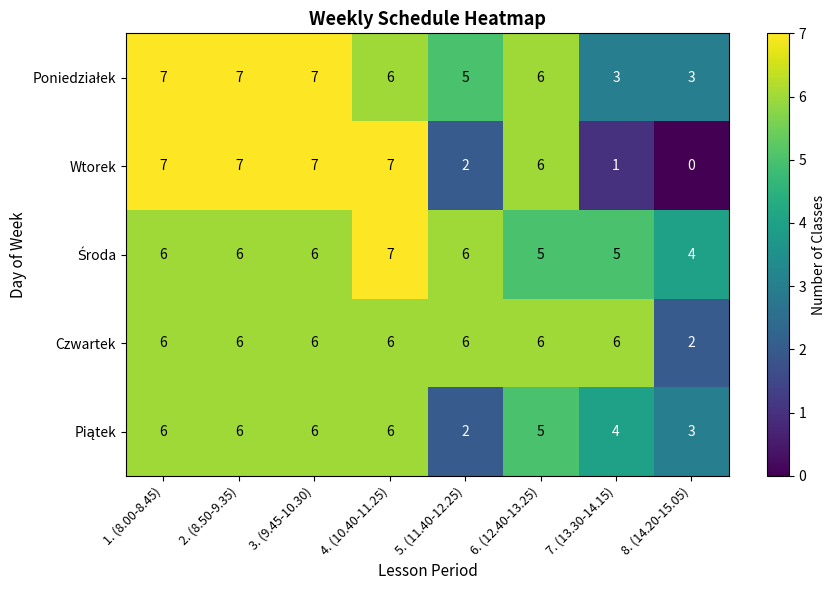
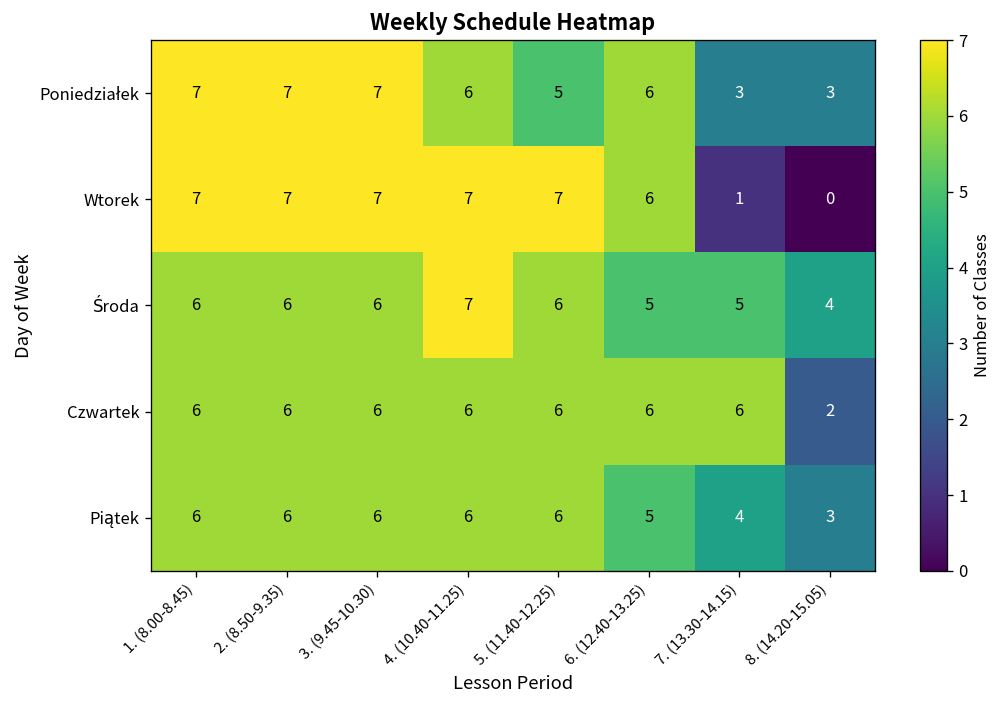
Wtorek, 5. (11.40-12.25): 2 -> 7
Piątek, 5. (11.40-12.25): 2 -> 6
